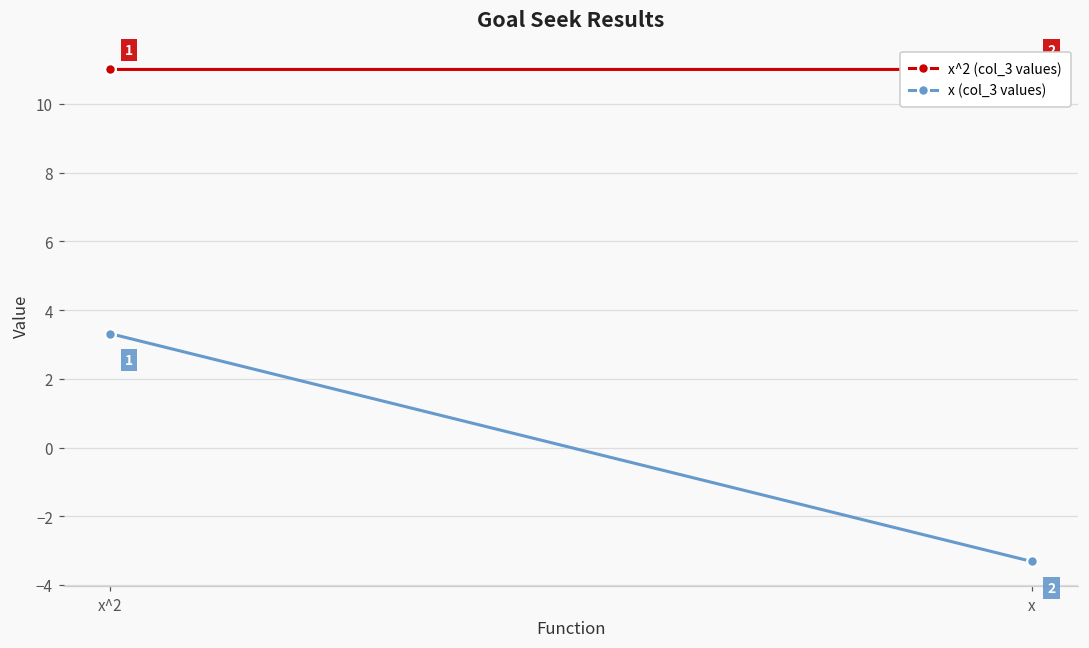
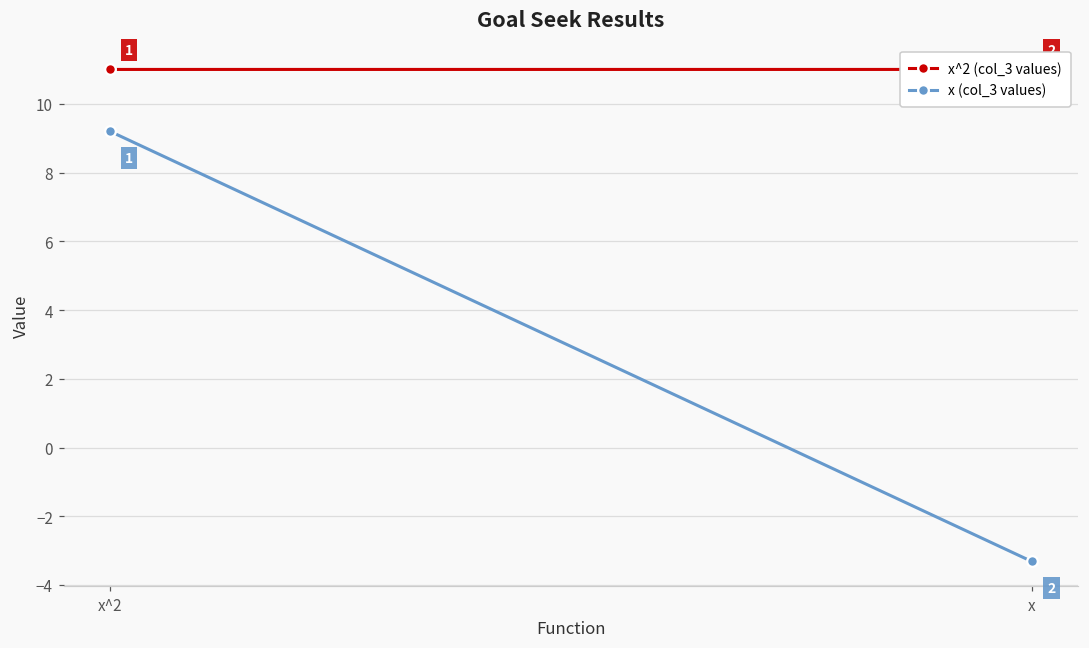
x (col_3 values), x^2: 3.3 -> 9.2
